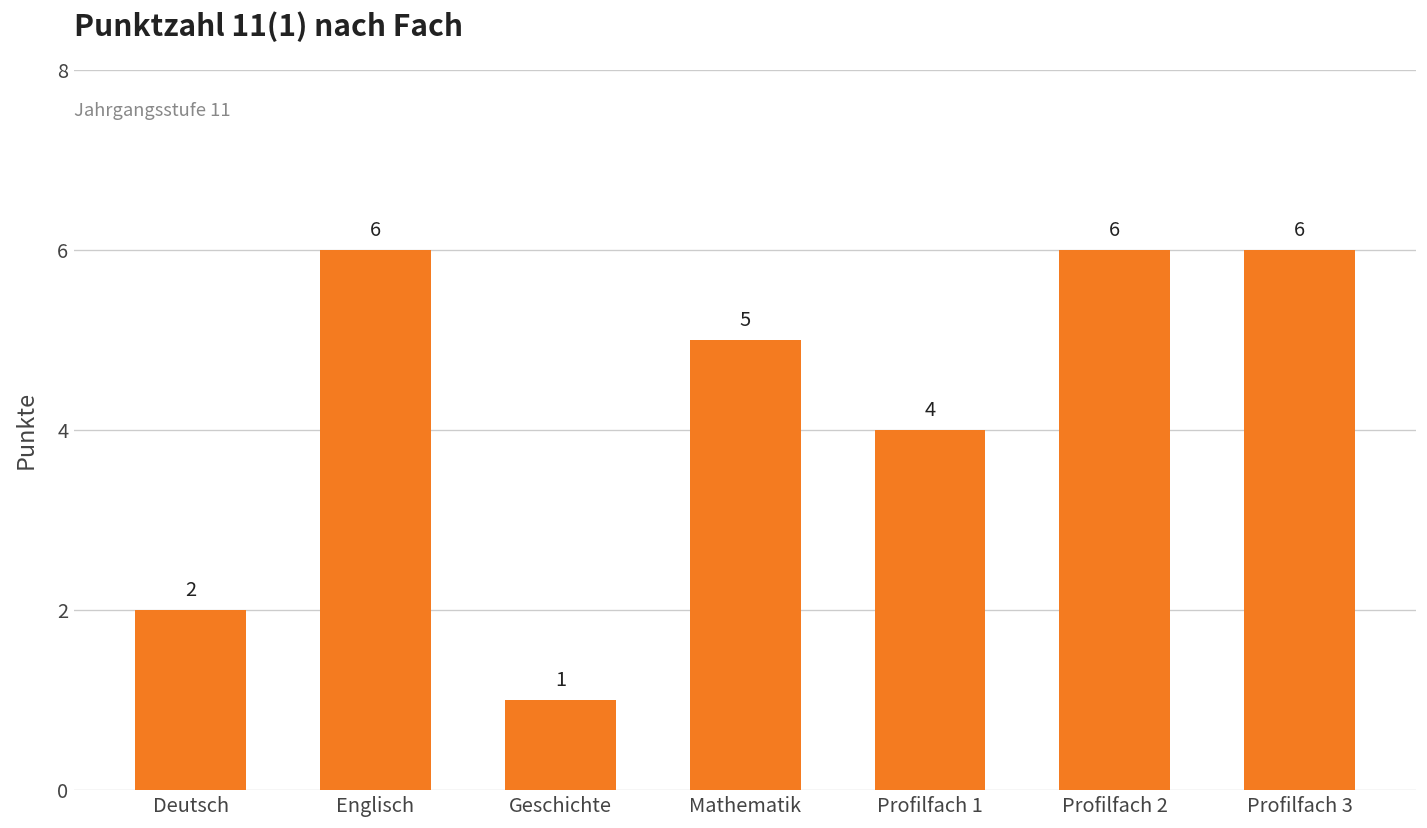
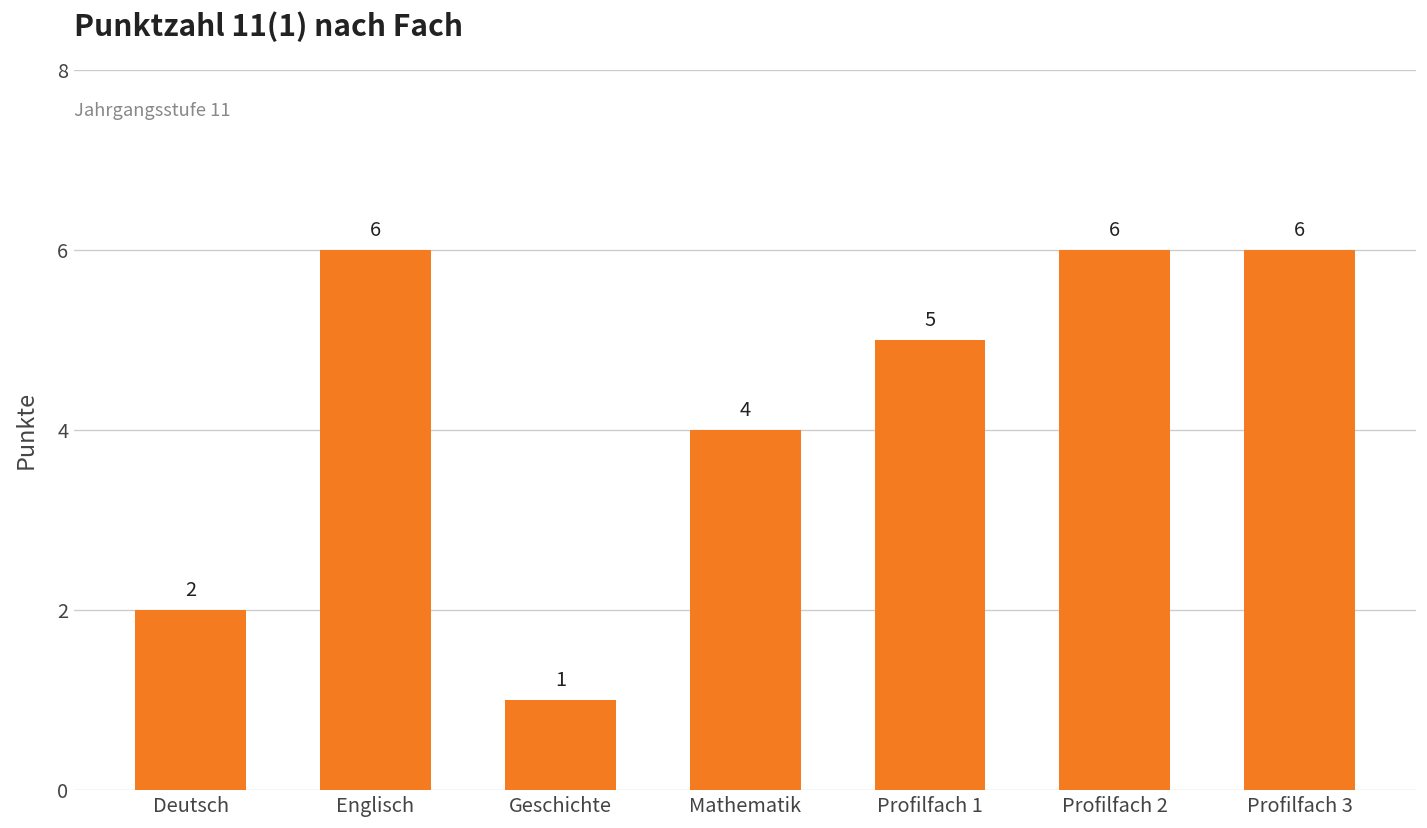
Mathematik: 5 -> 4
Profilfach 1: 4 -> 5
